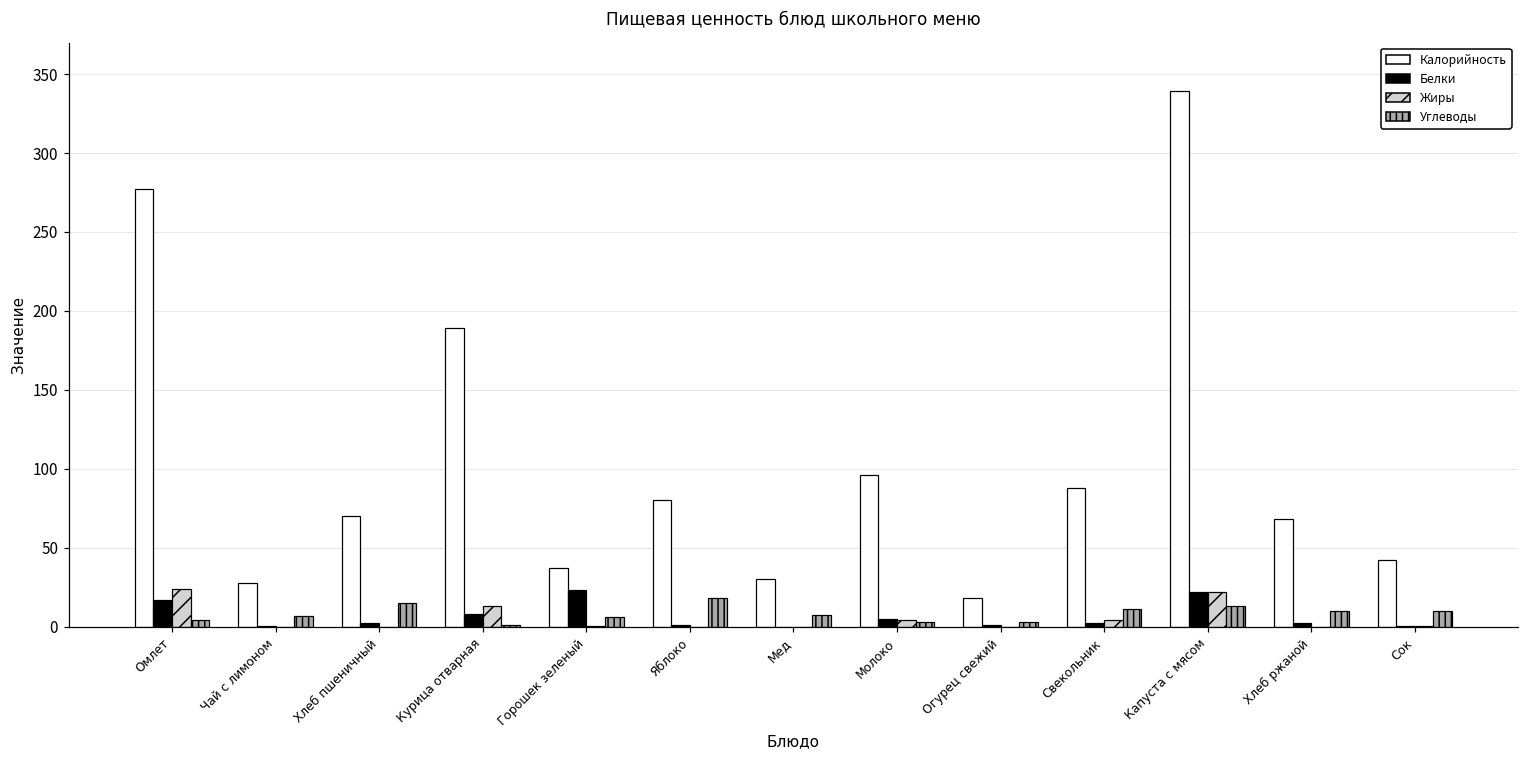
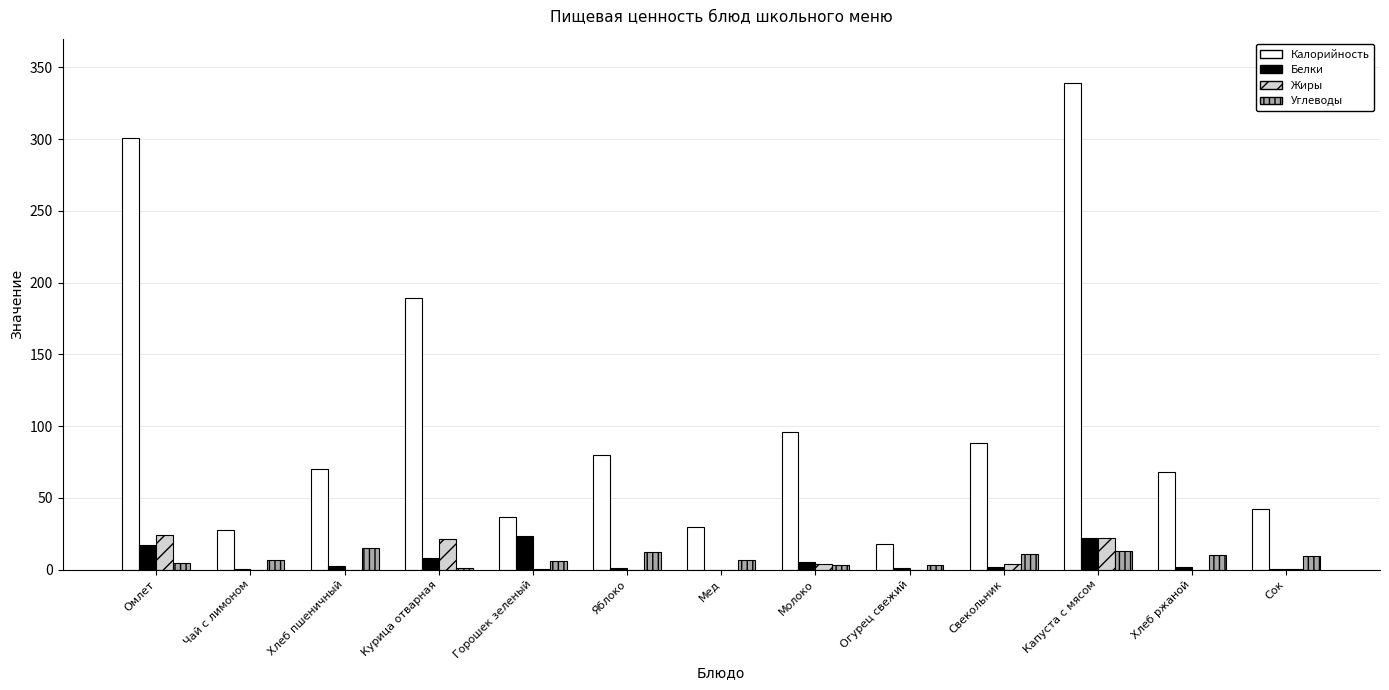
Калорийность, Омлет: 277 -> 301
Жиры, Курица отварная: 13 -> 21
Углеводы, Яблоко: 18 -> 12
